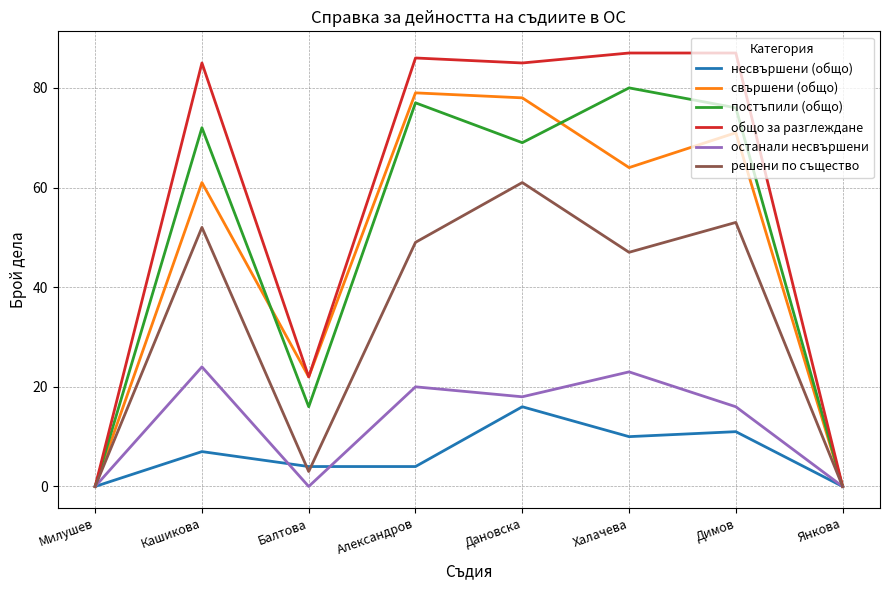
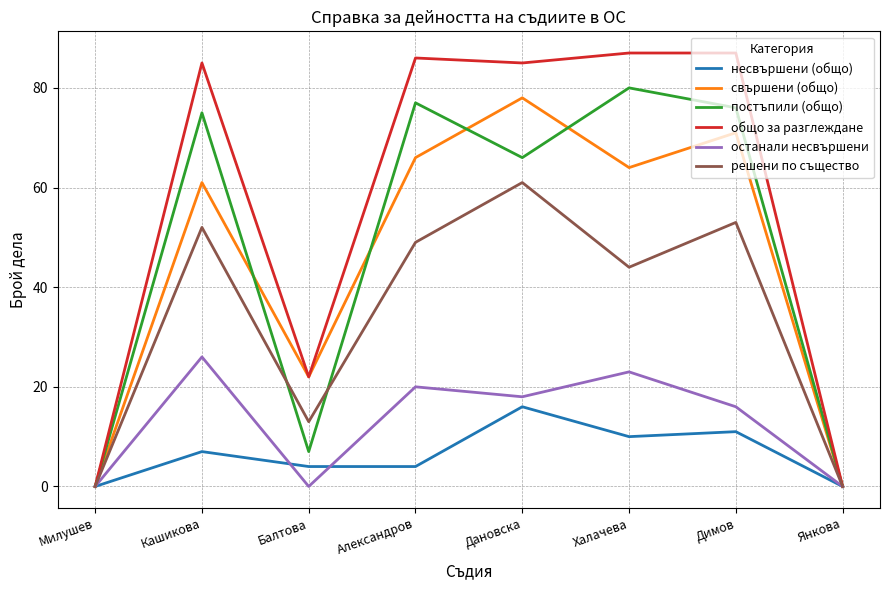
постъпили (общо), Кашикова: 72 -> 75
останали несвършени, Кашикова: 24 -> 26
постъпили (общо), Балтова: 16 -> 7
решени по същество, Балтова: 3 -> 13
свършени (общо), Александров: 79 -> 66
постъпили (общо), Дановска: 69 -> 66
решени по същество, Халачева: 47 -> 44
